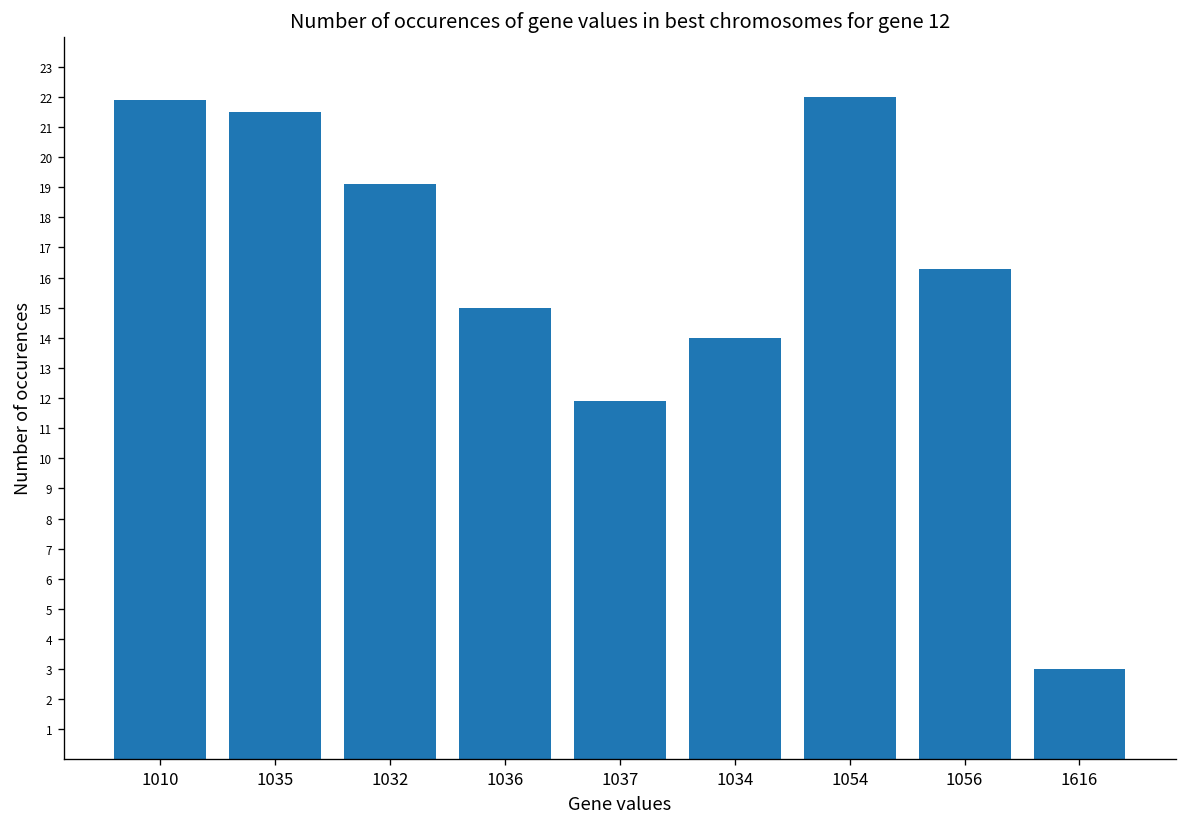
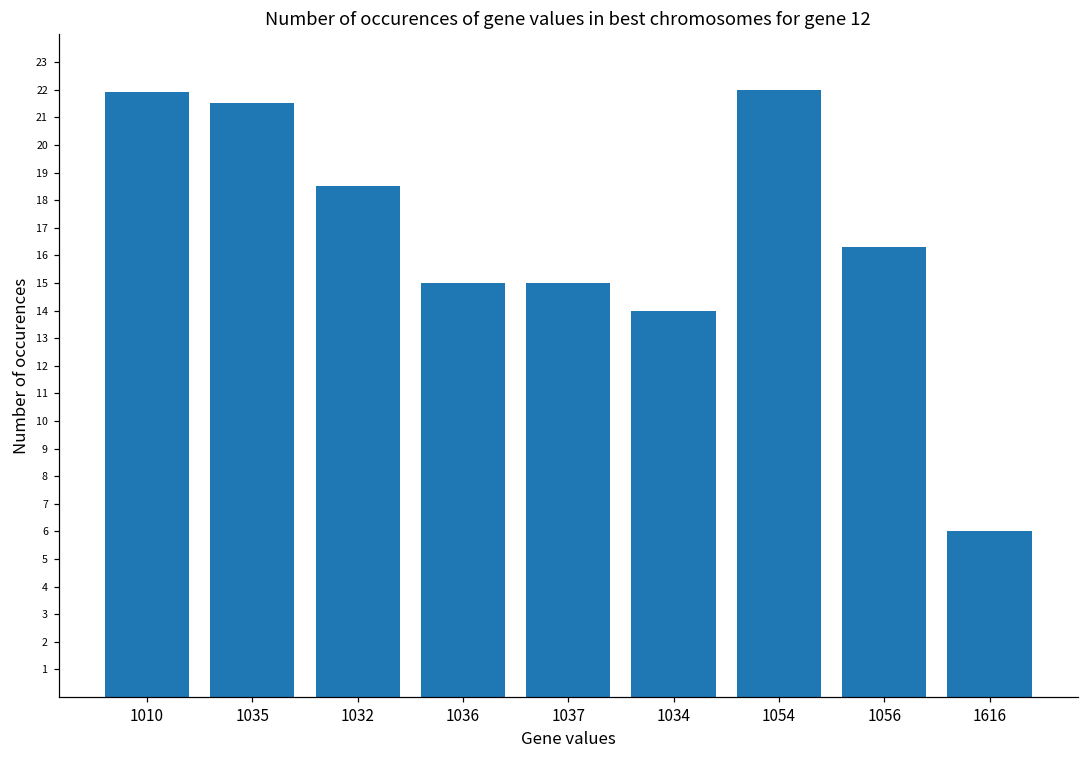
1032: 19.1 -> 18.5
1037: 11.9 -> 15.0
1616: 3 -> 6
